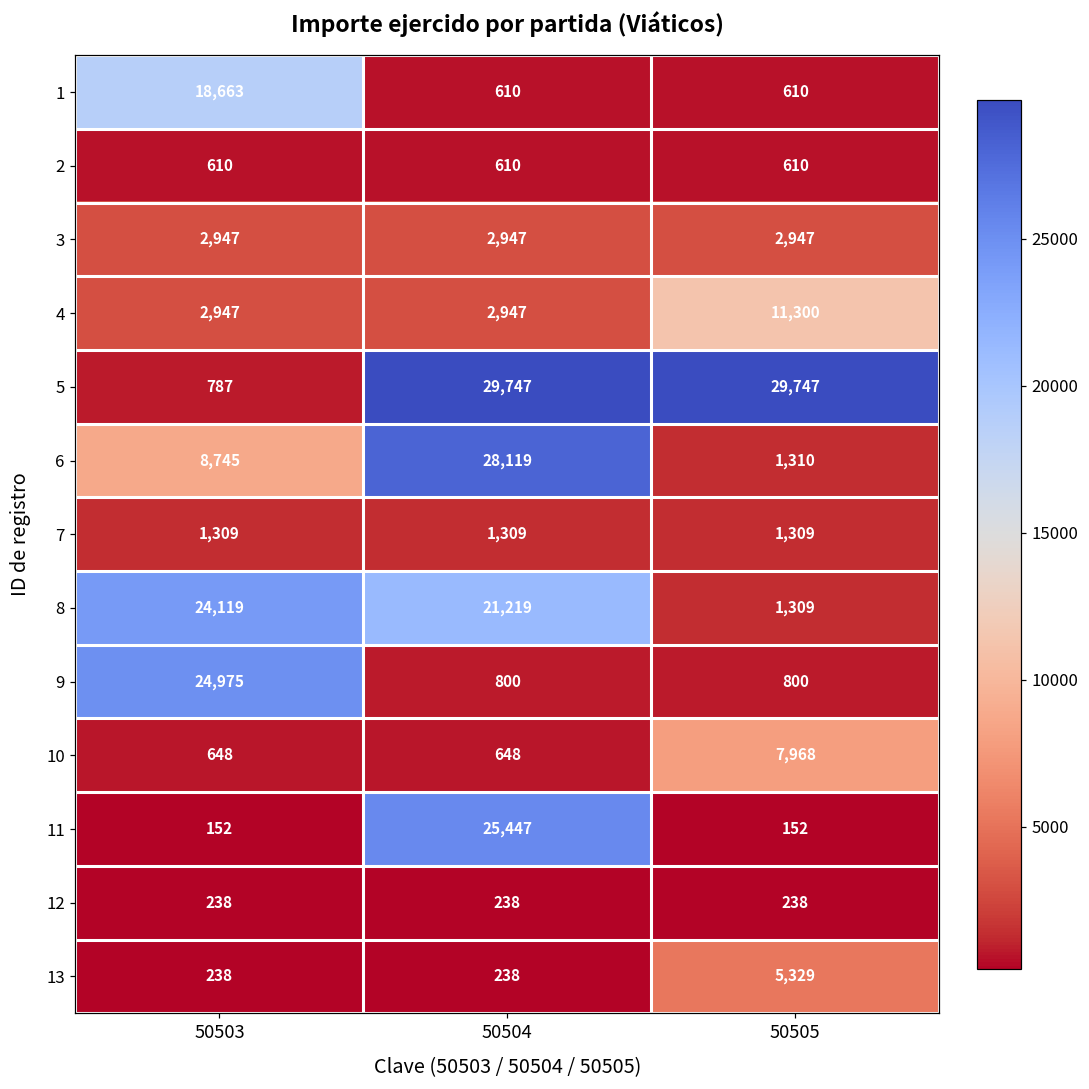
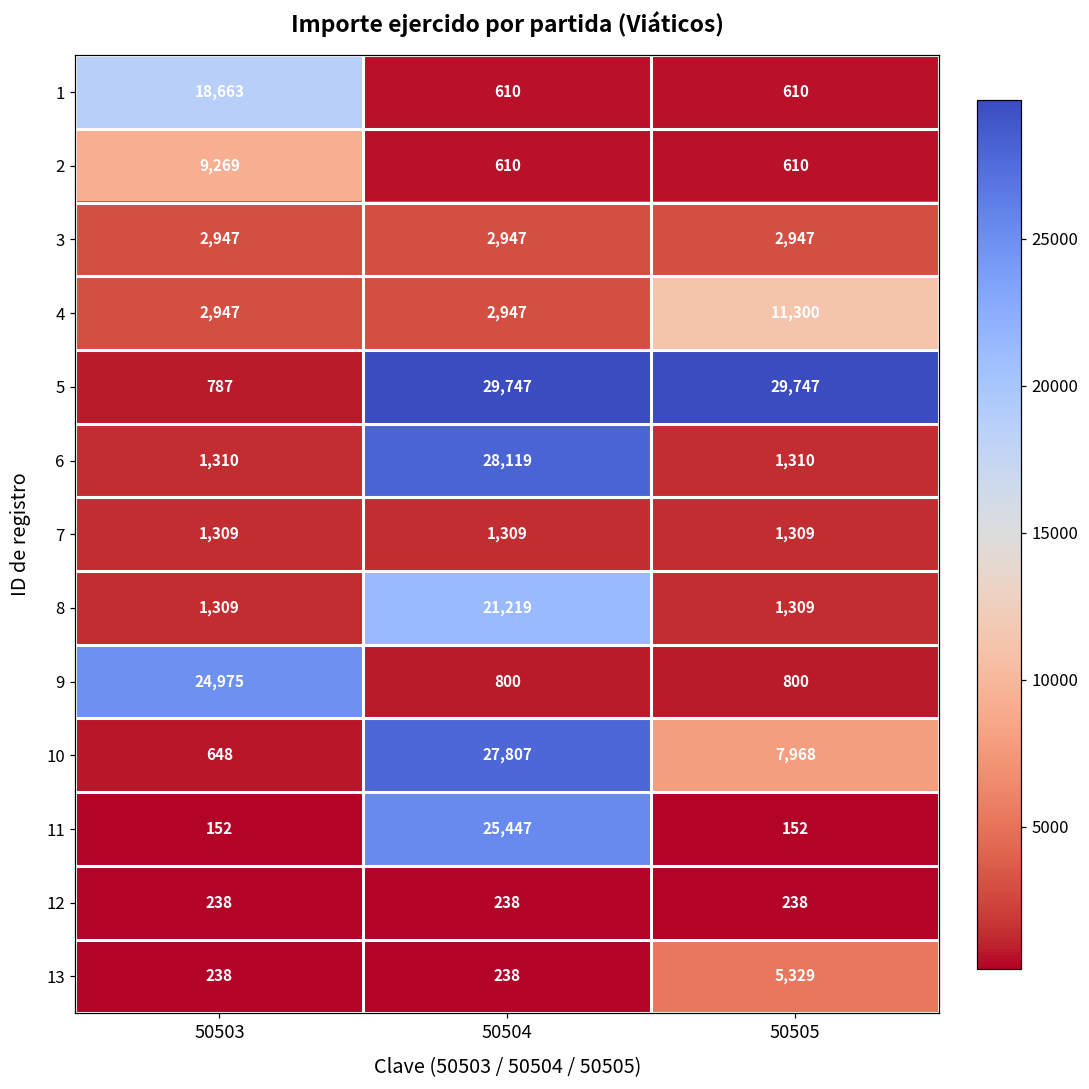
2, 50503: 610 -> 9,269
6, 50503: 8,745 -> 1,310
8, 50503: 24,119 -> 1,309
10, 50504: 648 -> 27,807
